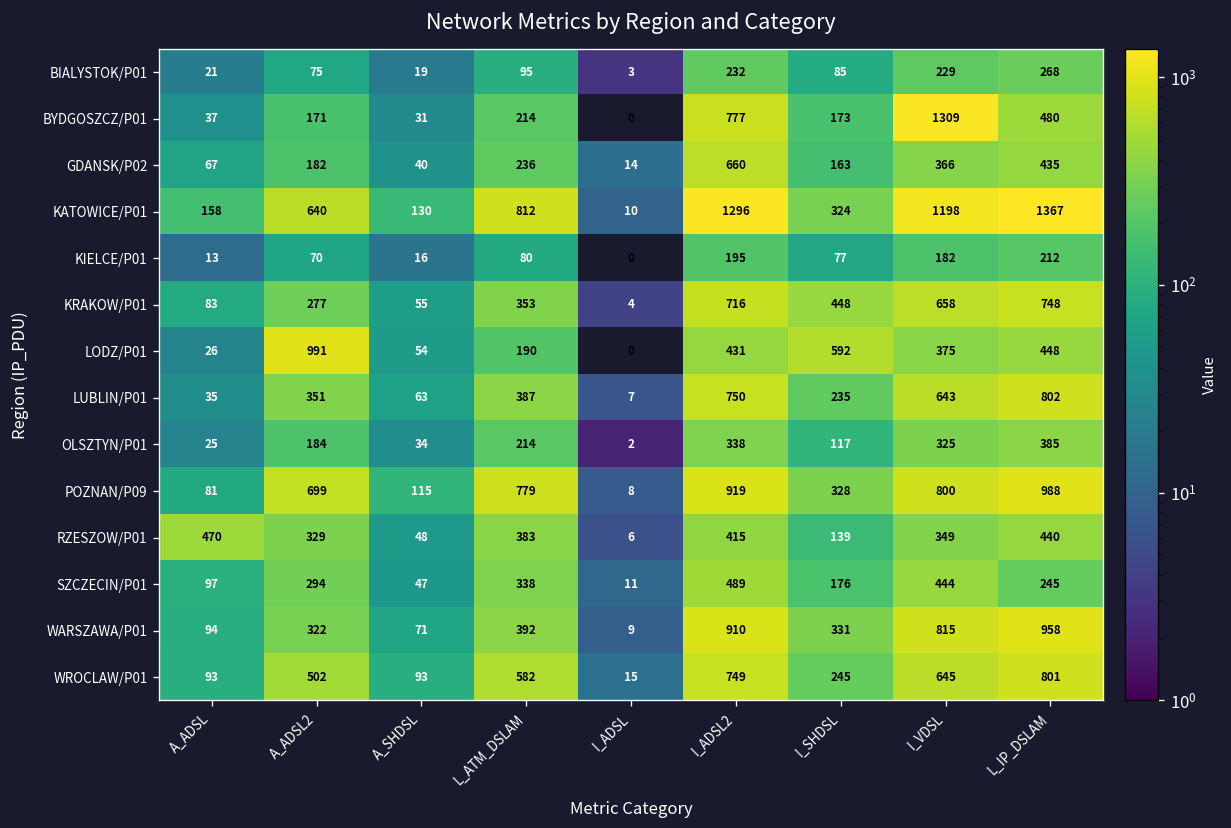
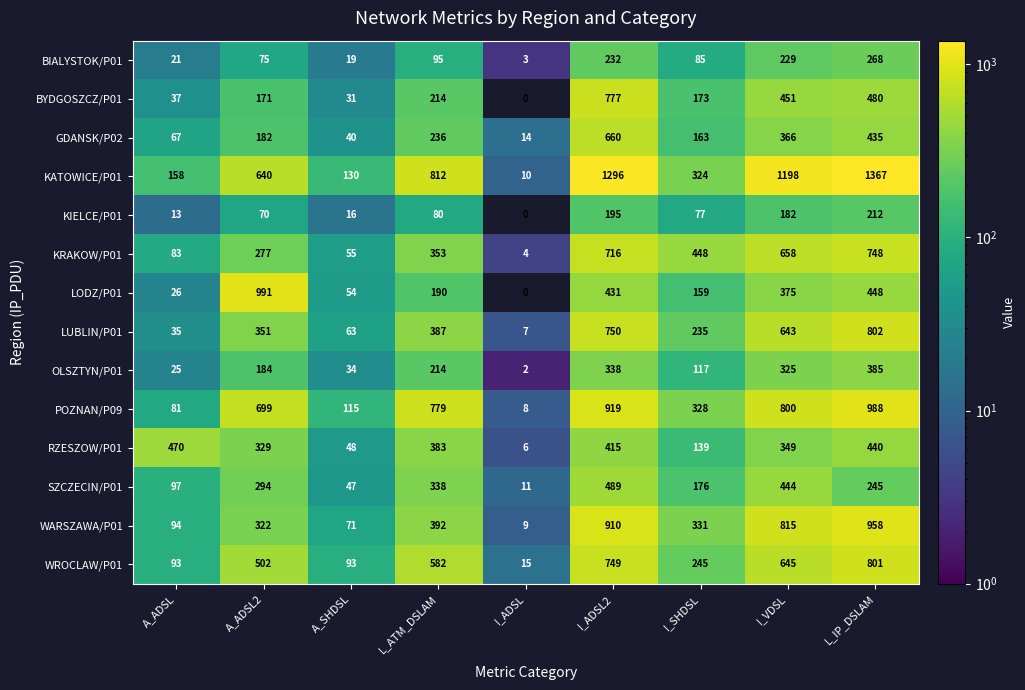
BYDGOSZCZ/P01, I_VDSL: 1309 -> 451
LODZ/P01, I_SHDSL: 592 -> 159
